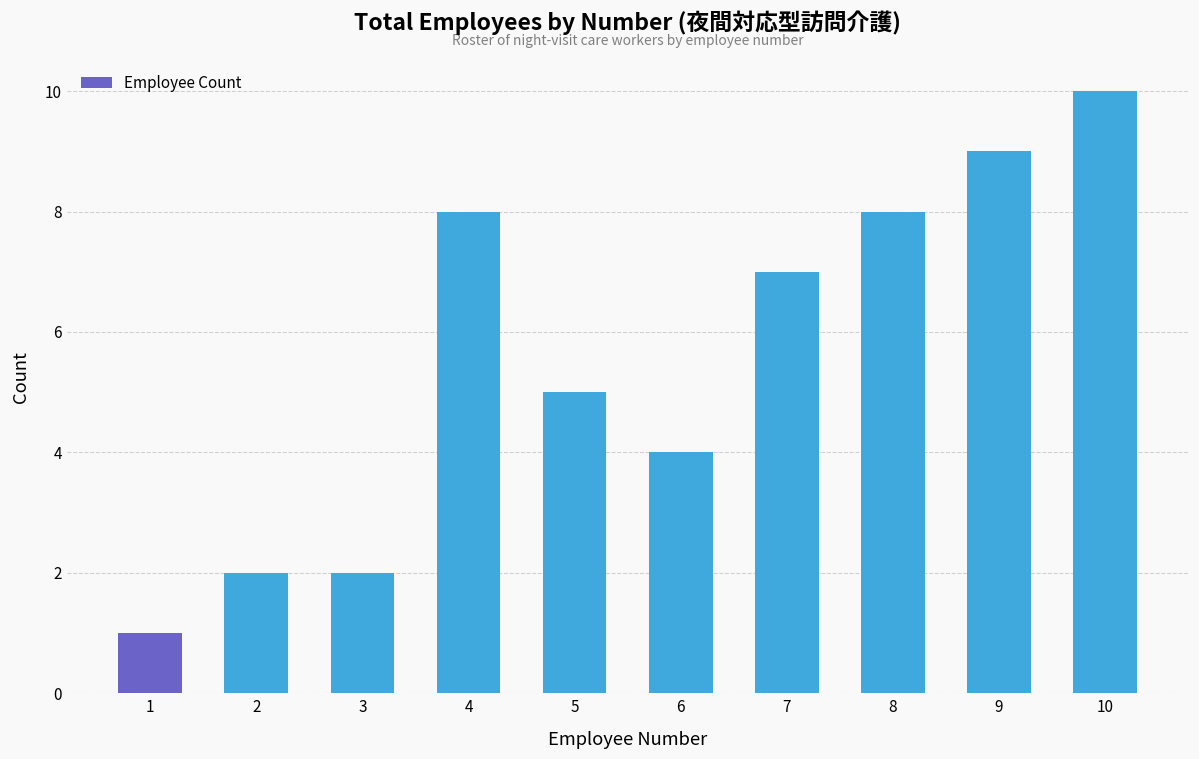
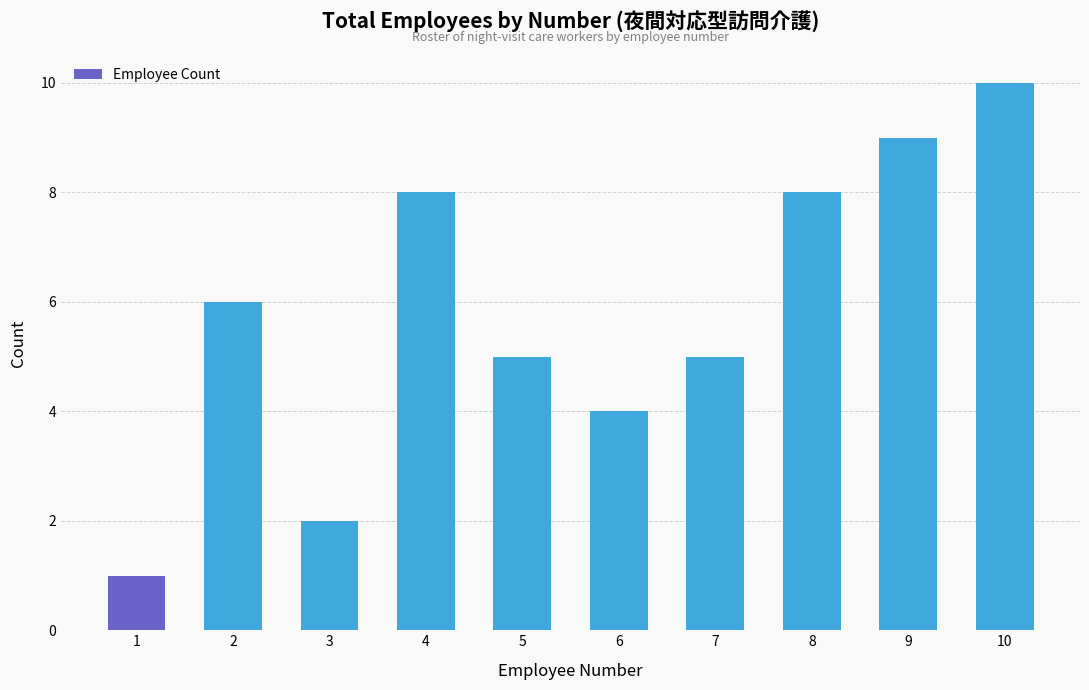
2: 2 -> 6
7: 7 -> 5
